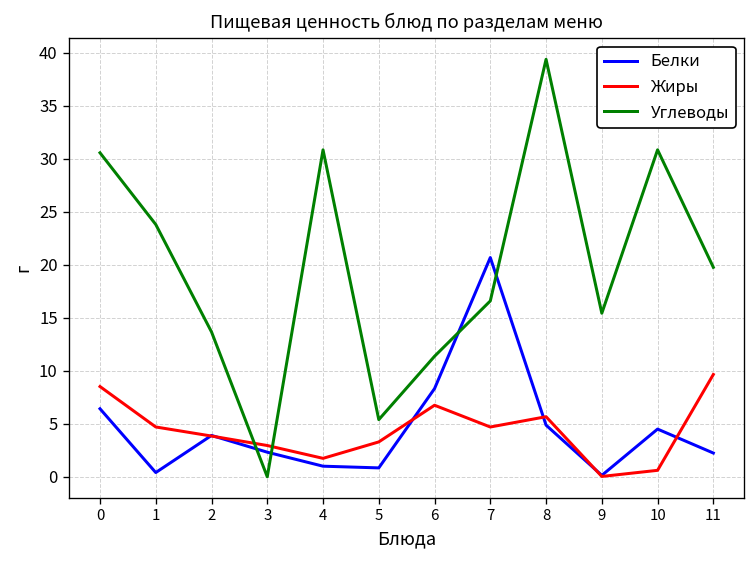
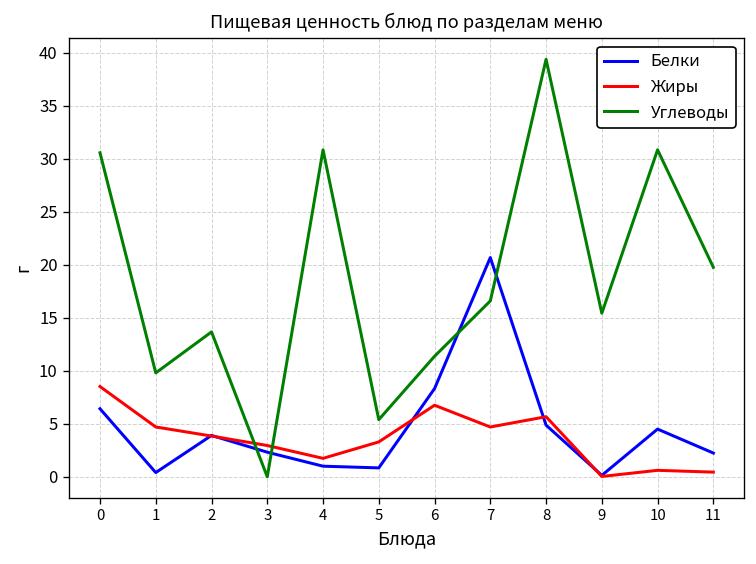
Углеводы, 1: 24 -> 10
Жиры, 11: 10 -> 0
